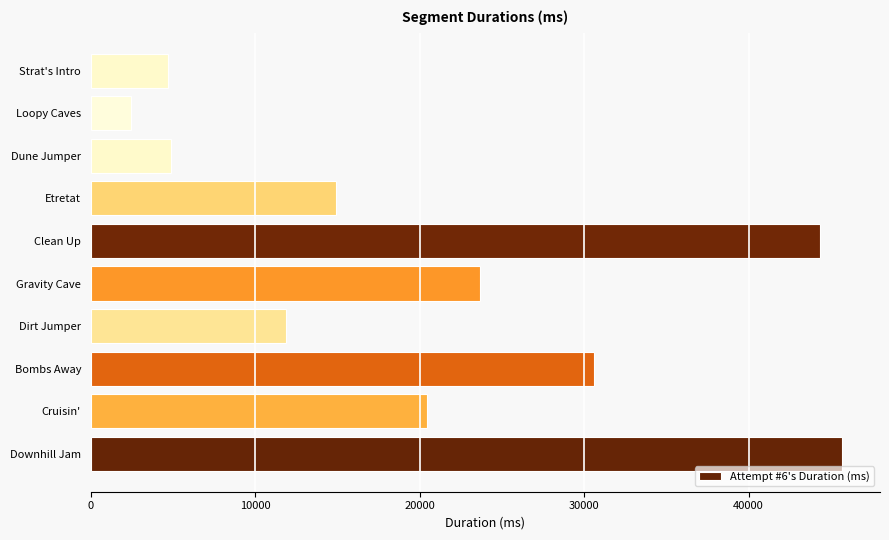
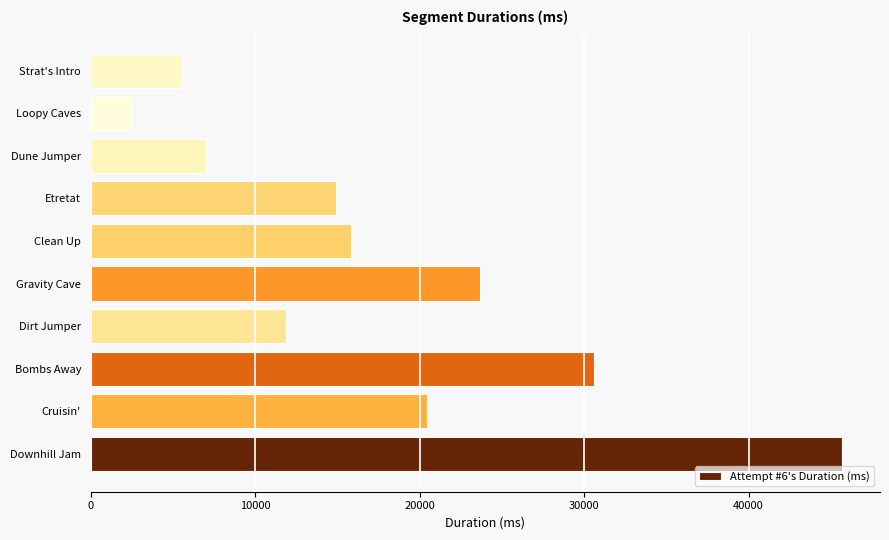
Strat's Intro: 4700 -> 5500
Dune Jumper: 4900 -> 7000
Clean Up: 44300 -> 15800
